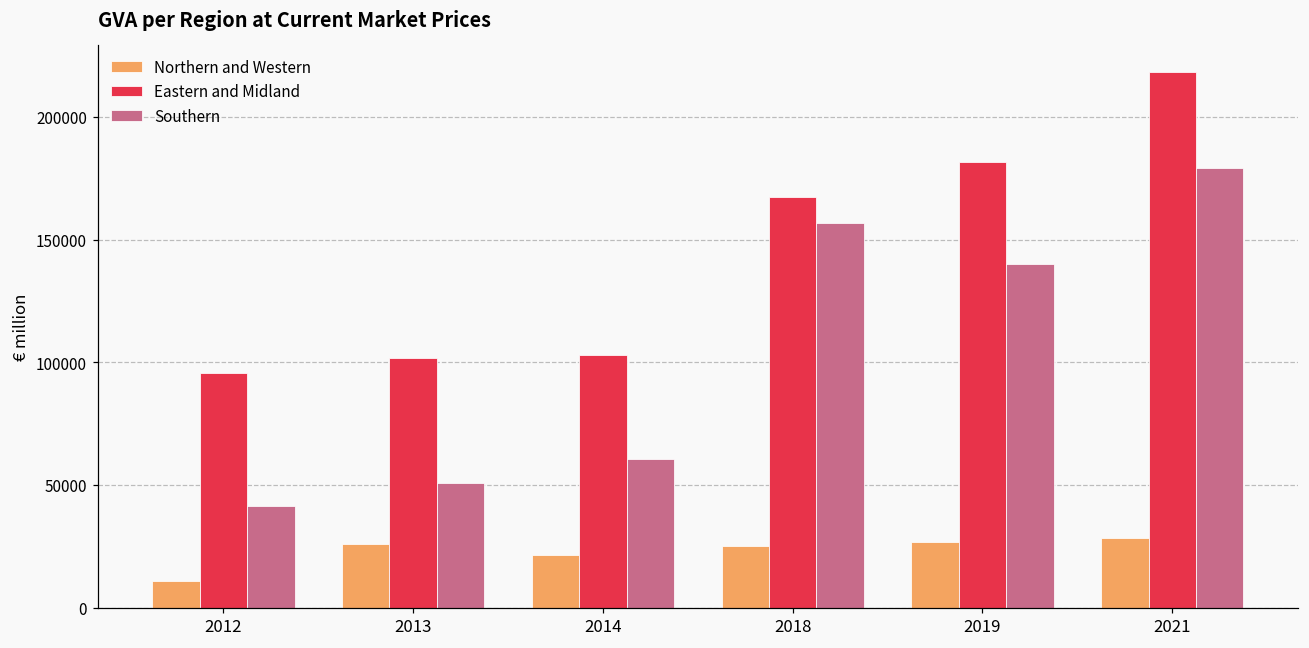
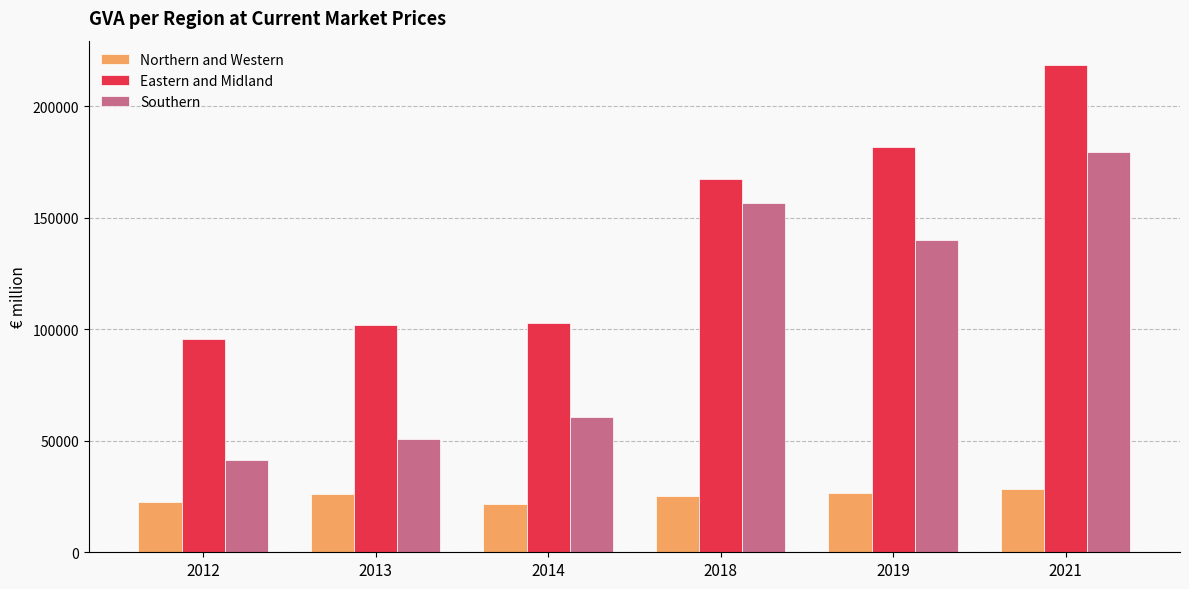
Northern and Western, 2012: 11000 -> 22000
